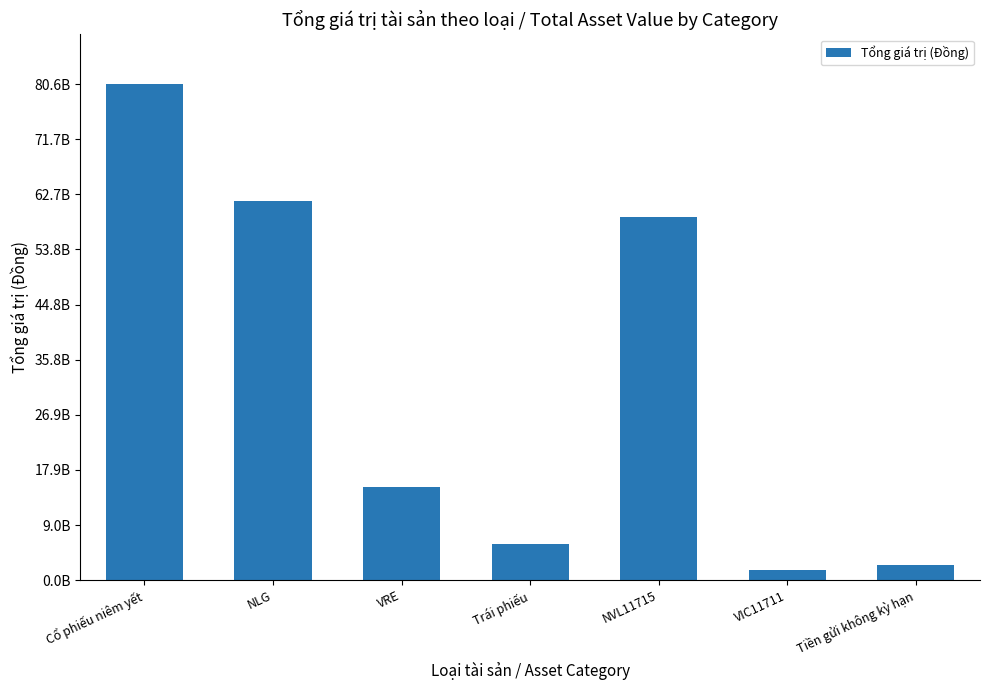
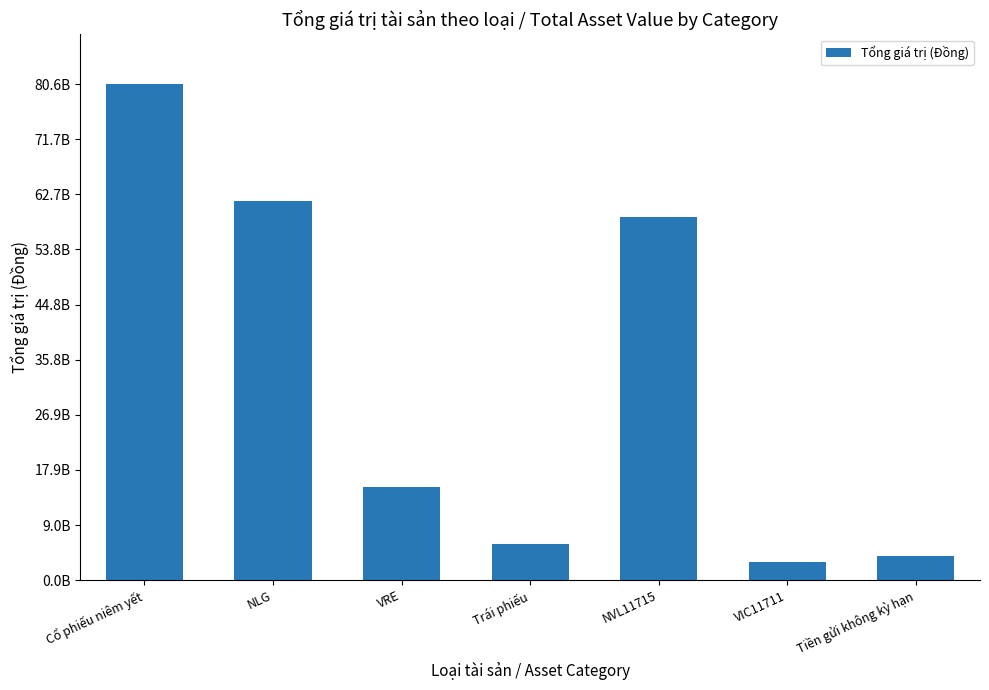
VIC11711: 2000000000 -> 3000000000
Tiền gửi không kỳ hạn: 2000000000 -> 4000000000
